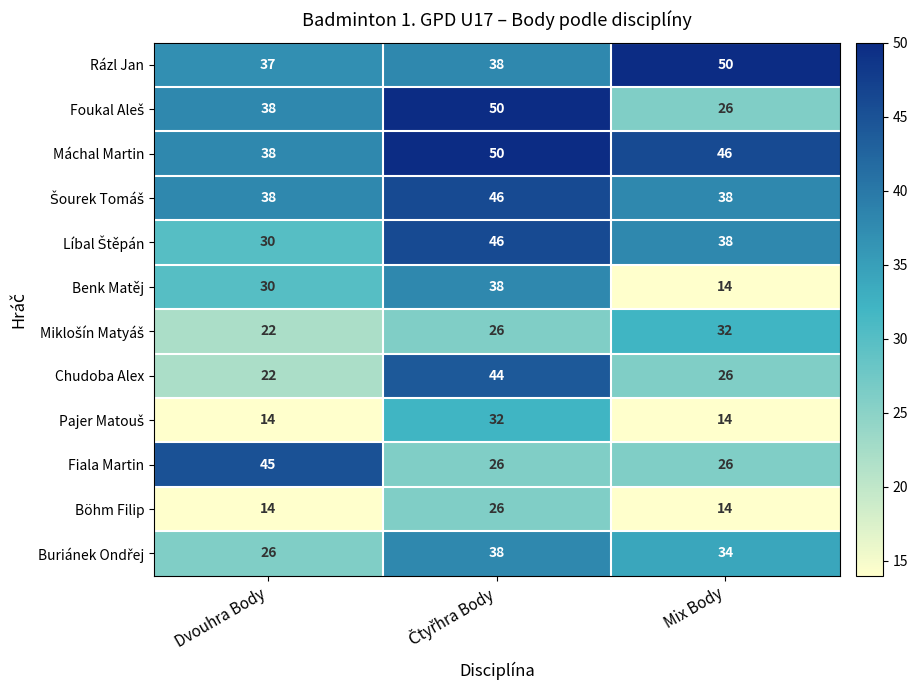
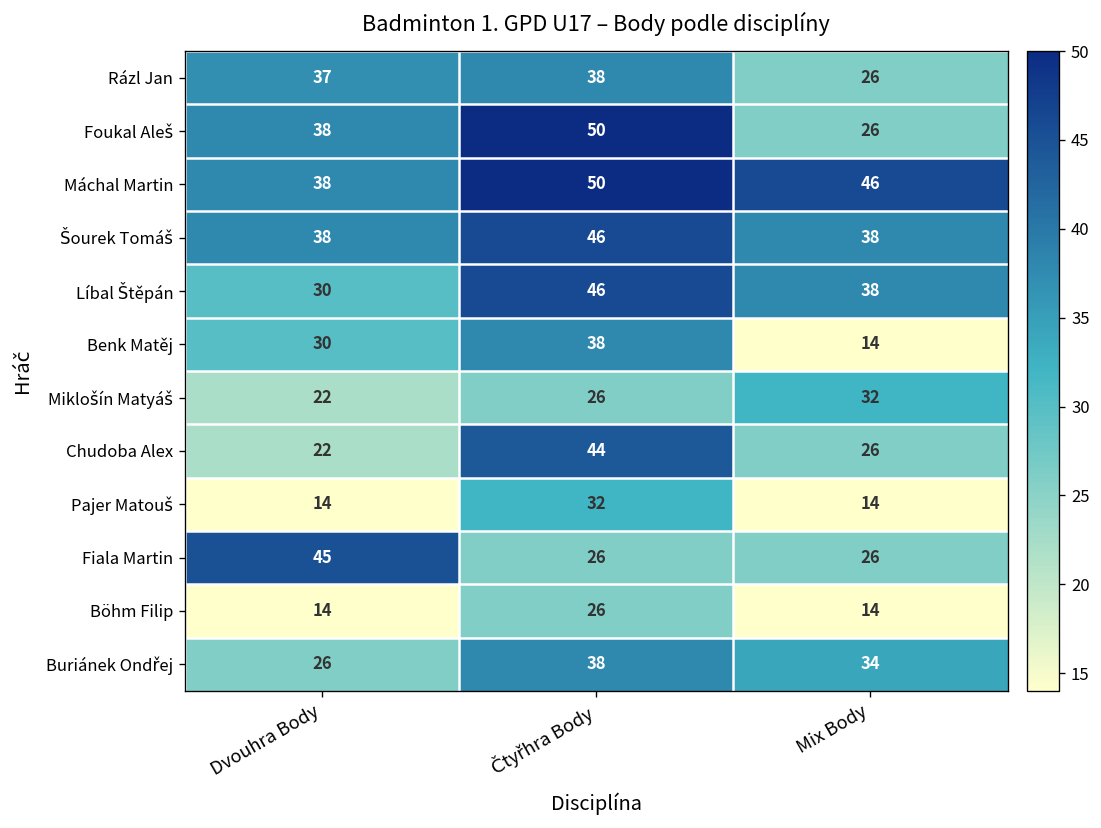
Rázl Jan, Mix Body: 50 -> 26
